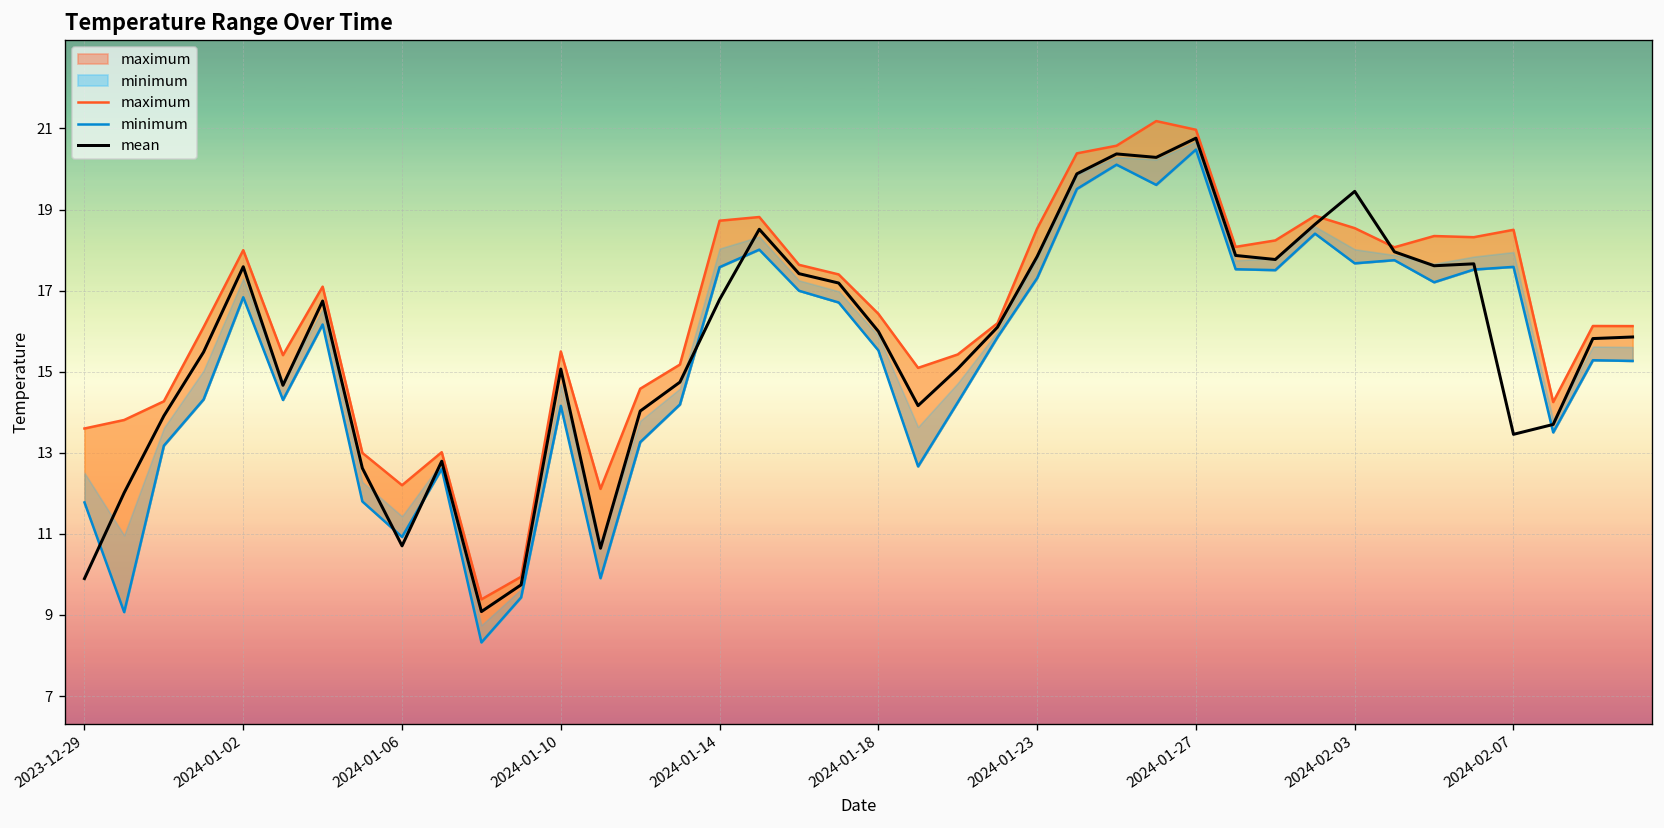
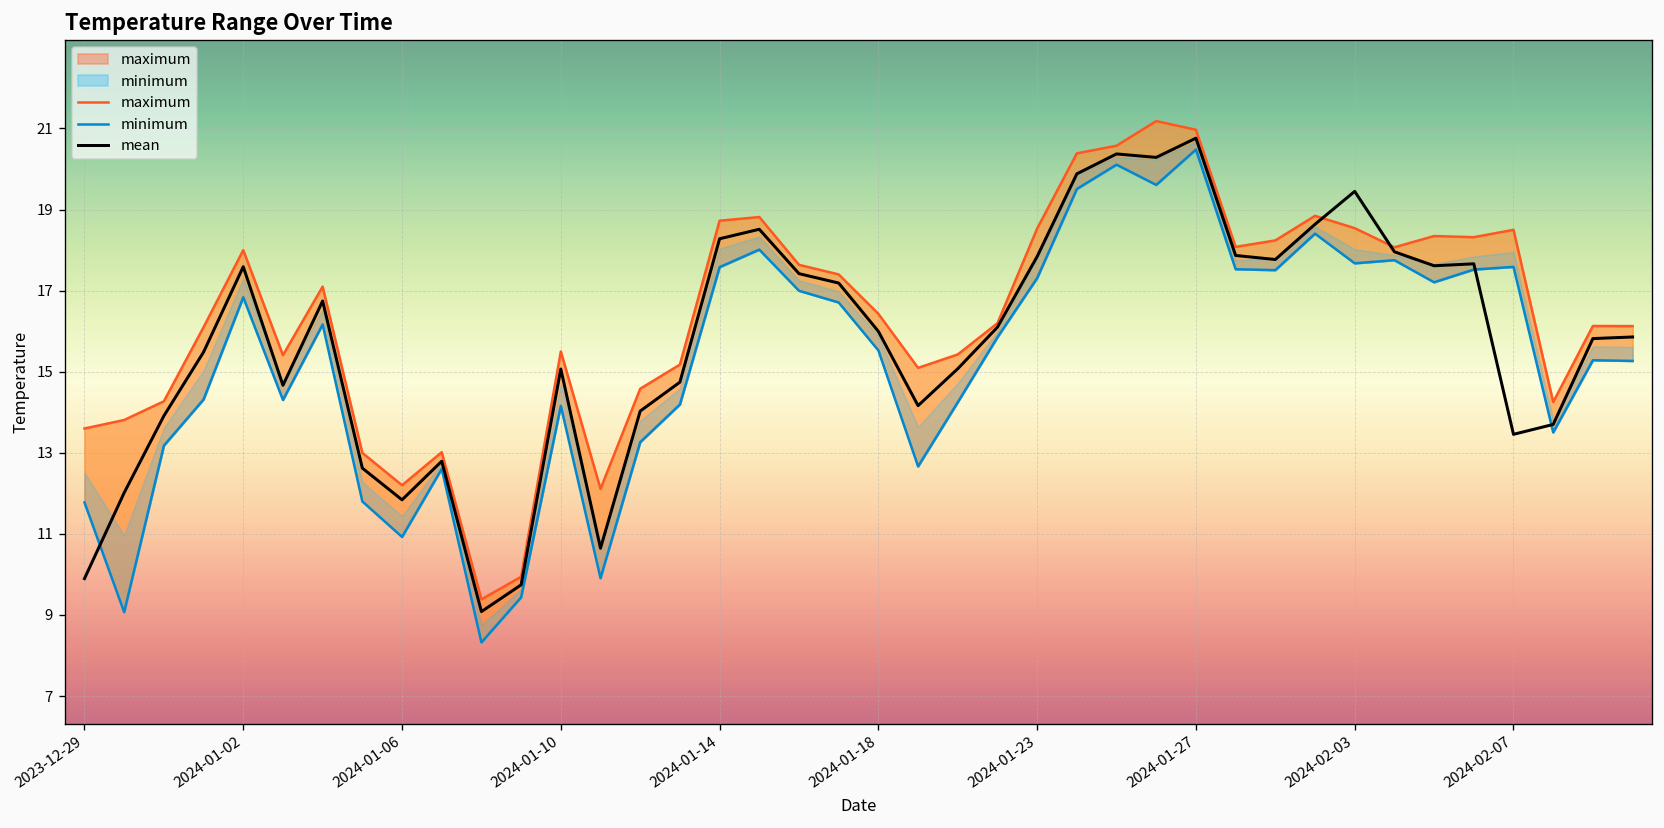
mean, 2024-01-06: 10.7 -> 11.8
mean, 2024-01-14: 16.8 -> 18.3
